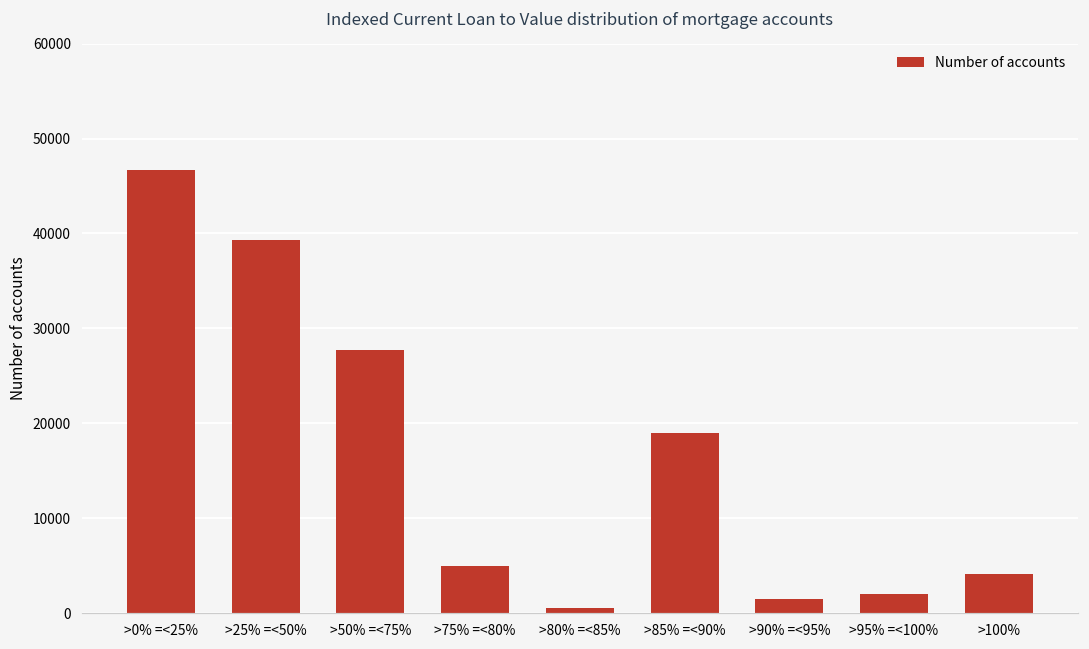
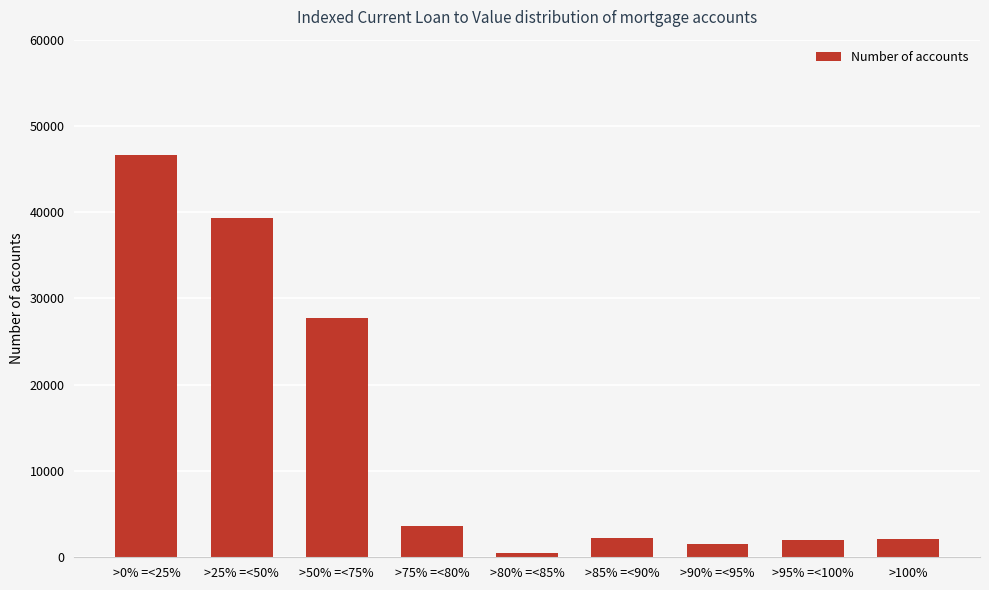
>75% =<80%: 5000 -> 4000
>85% =<90%: 19000 -> 2000
>100%: 4000 -> 2000
